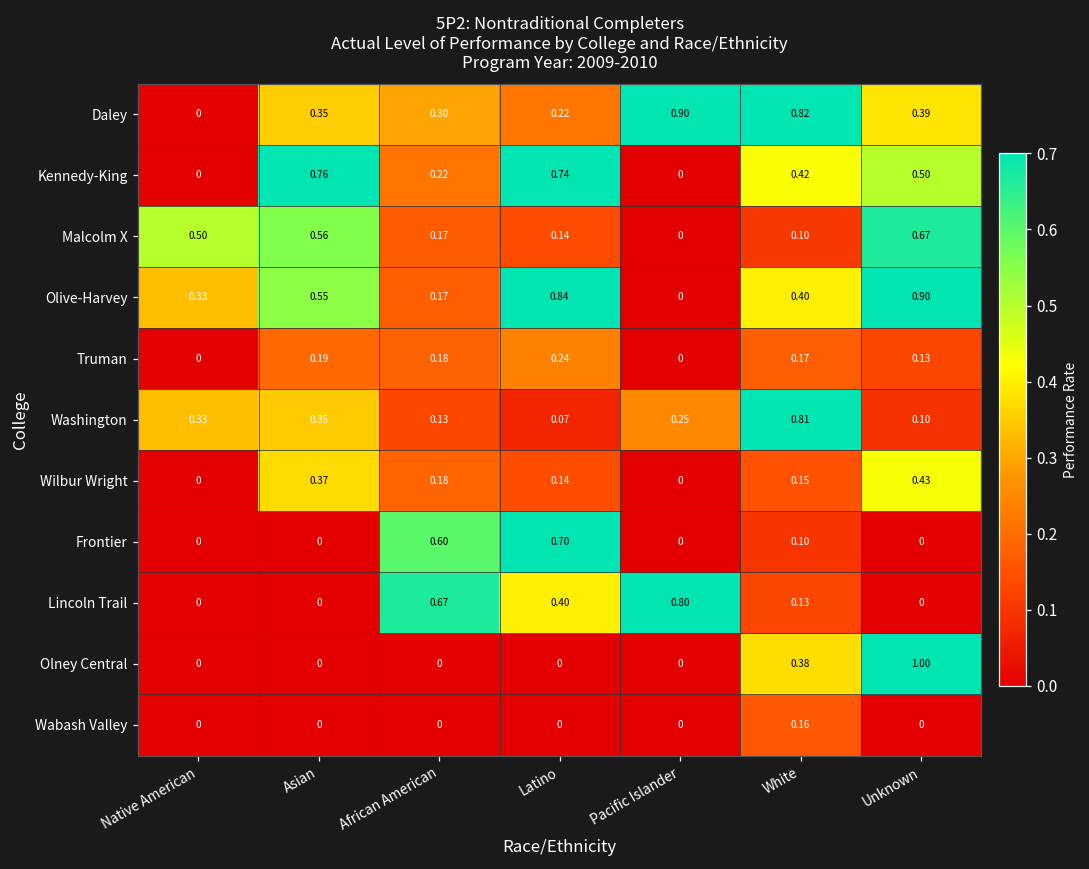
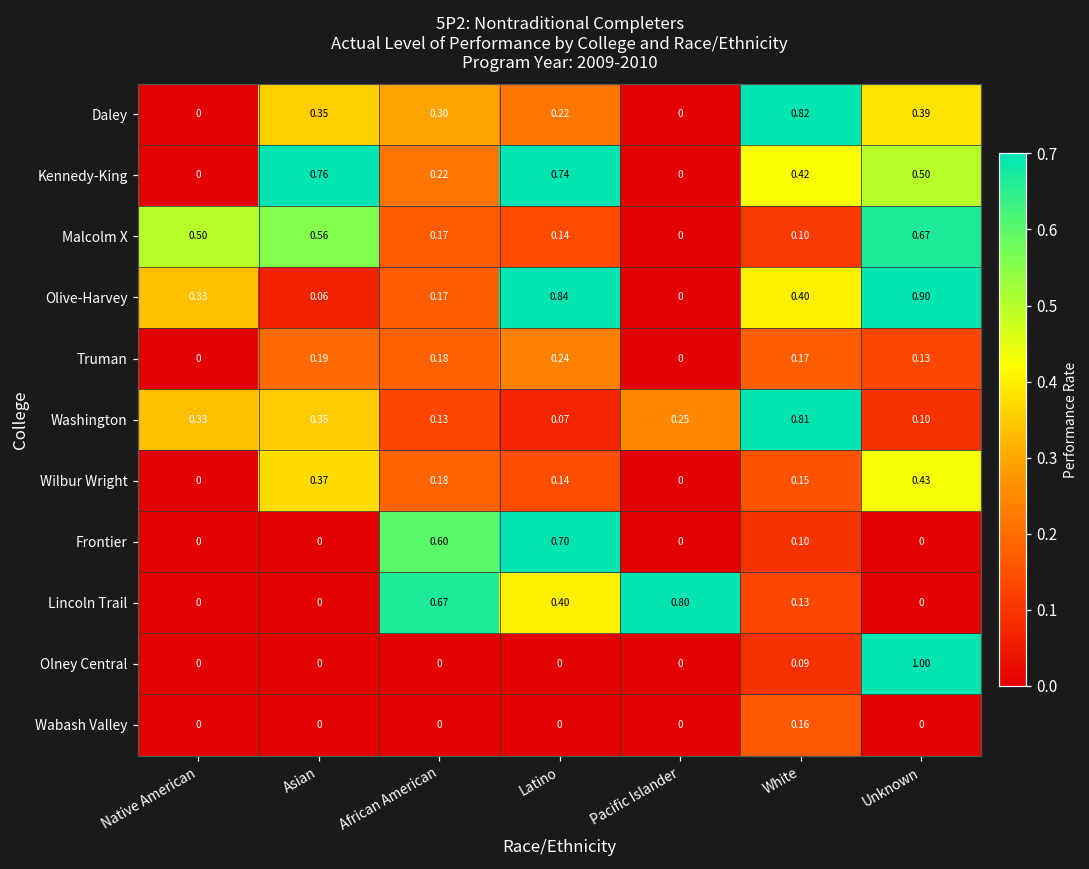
Daley, Pacific Islander: 0.90 -> 0
Olive-Harvey, Asian: 0.55 -> 0.06
Olney Central, White: 0.38 -> 0.09
